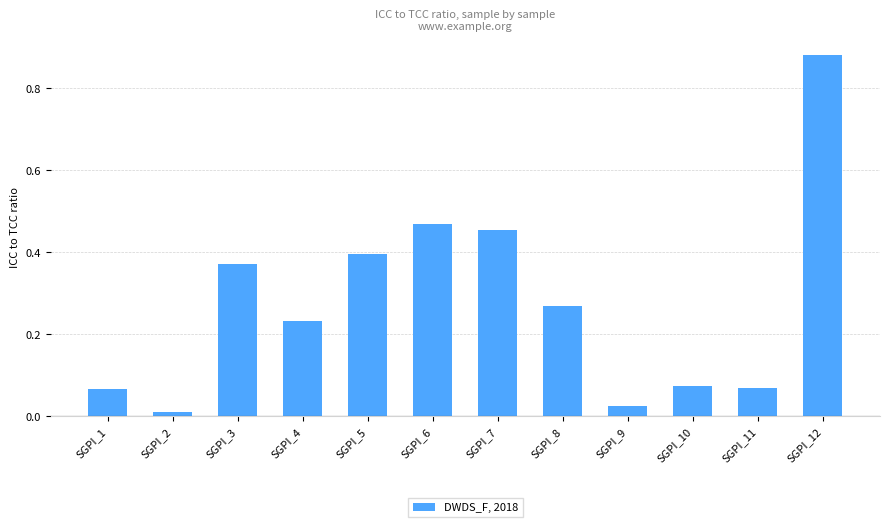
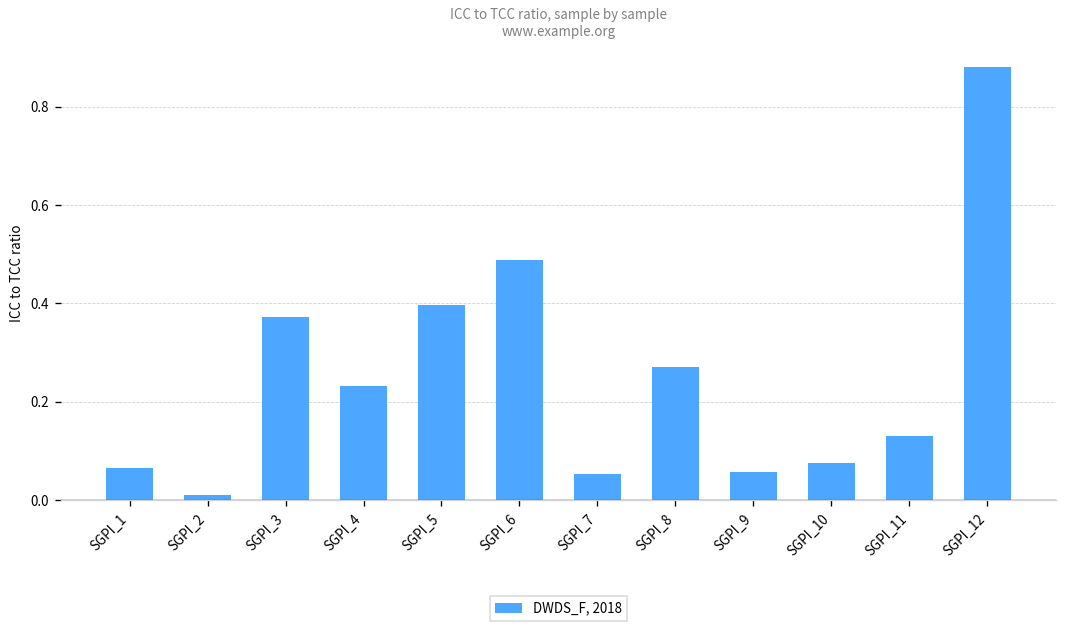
SGPI_6: 0.47 -> 0.49
SGPI_7: 0.45 -> 0.05
SGPI_9: 0.03 -> 0.06
SGPI_11: 0.07 -> 0.13
